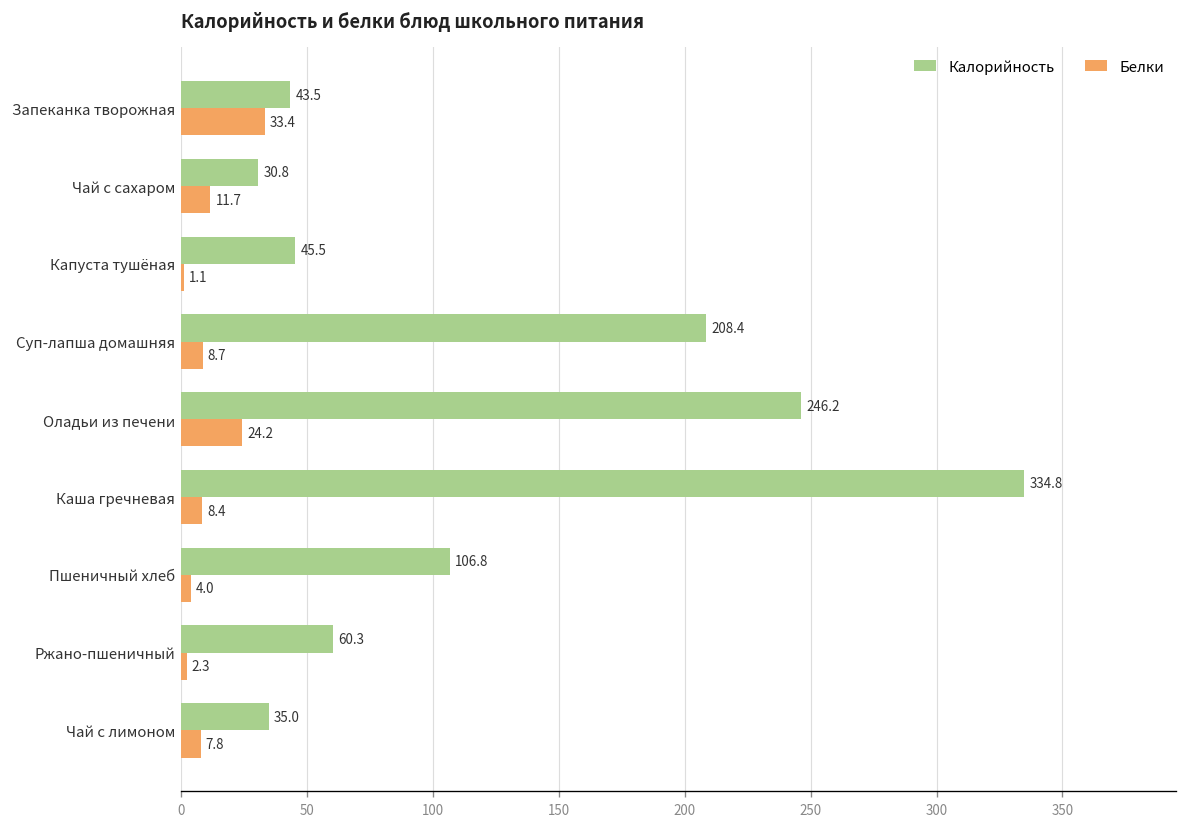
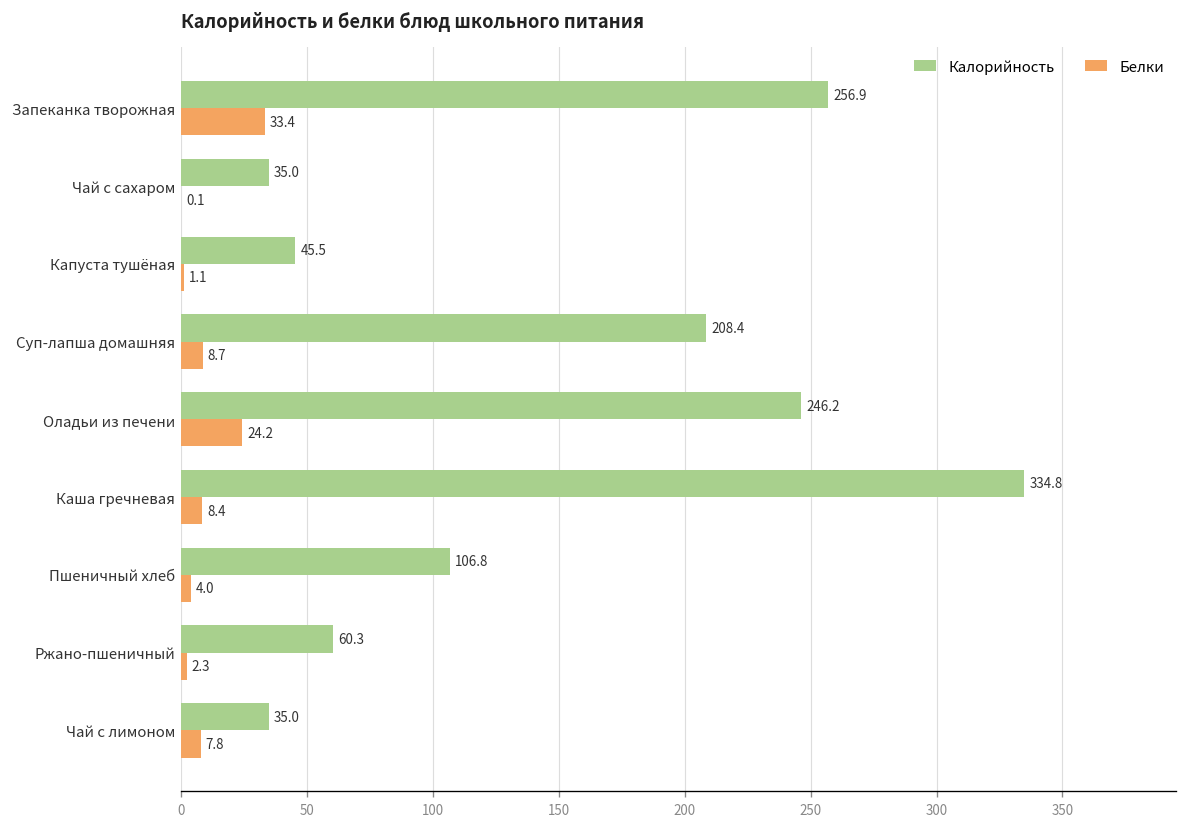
Калорийность, Запеканка творожная: 43.5 -> 256.9
Калорийность, Чай с сахаром: 30.8 -> 35.0
Белки, Чай с сахаром: 11.7 -> 0.1
